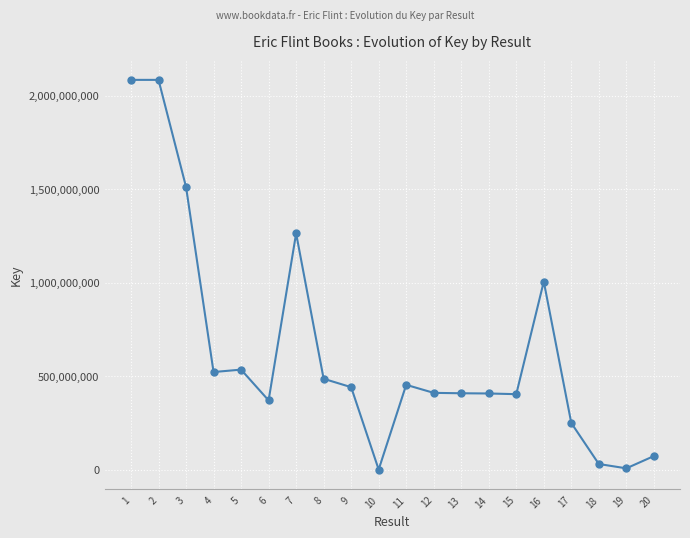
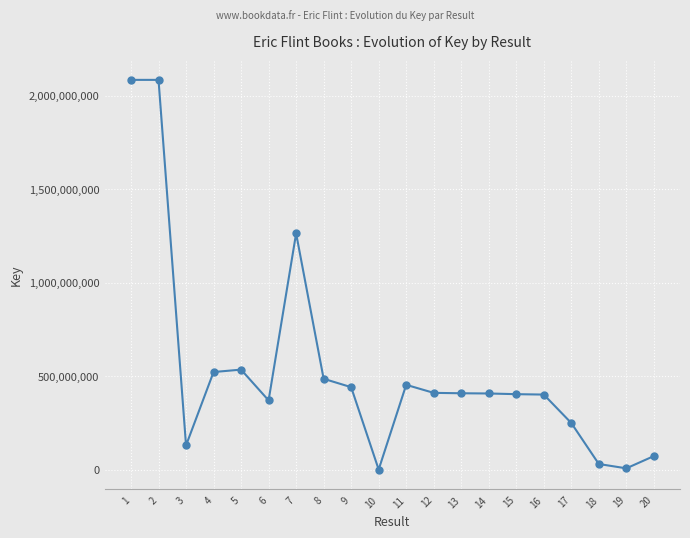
3: 1,510,000,000 -> 130,000,000
16: 1,010,000,000 -> 400,000,000
